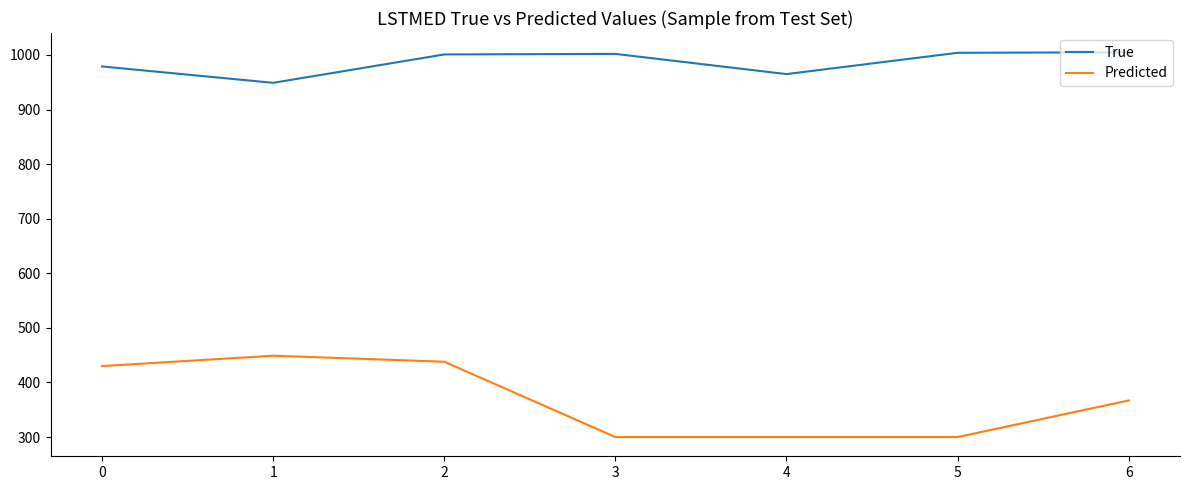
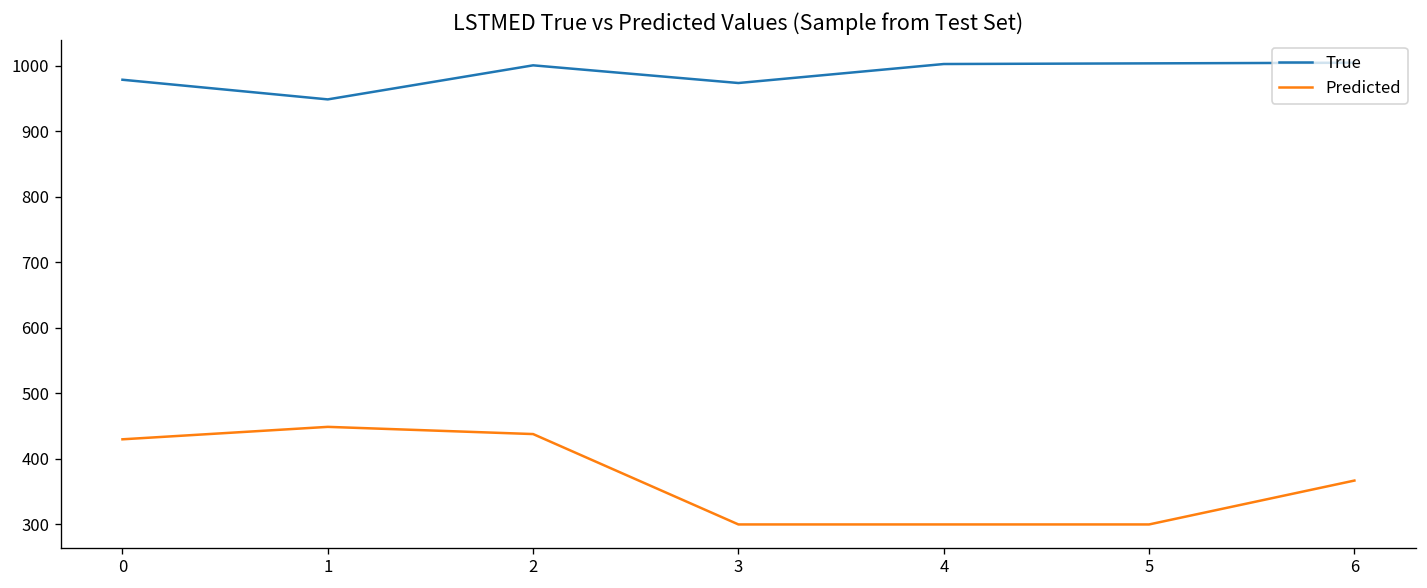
True, 3: 1000 -> 970
True, 4: 970 -> 1000
